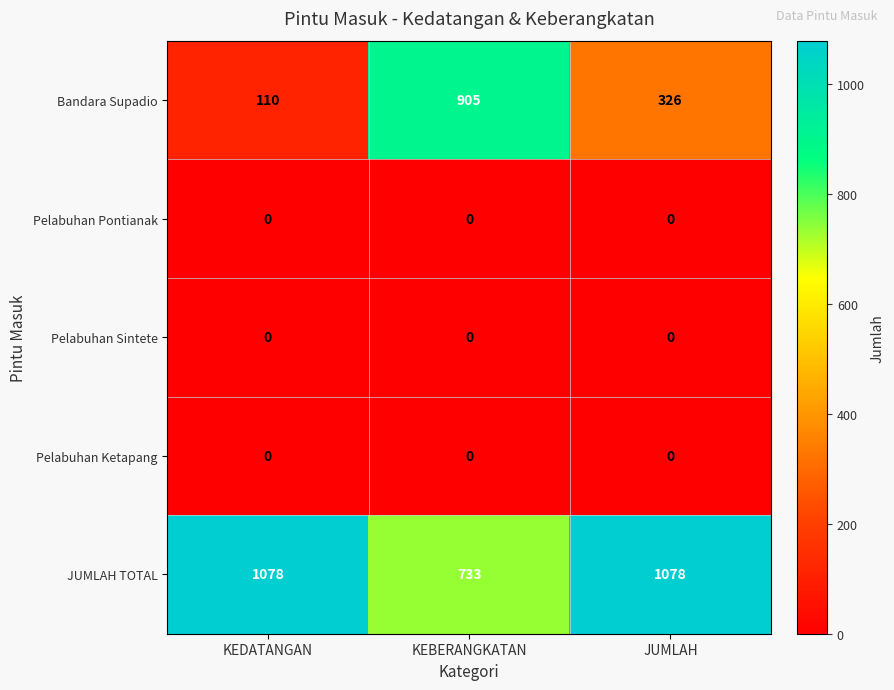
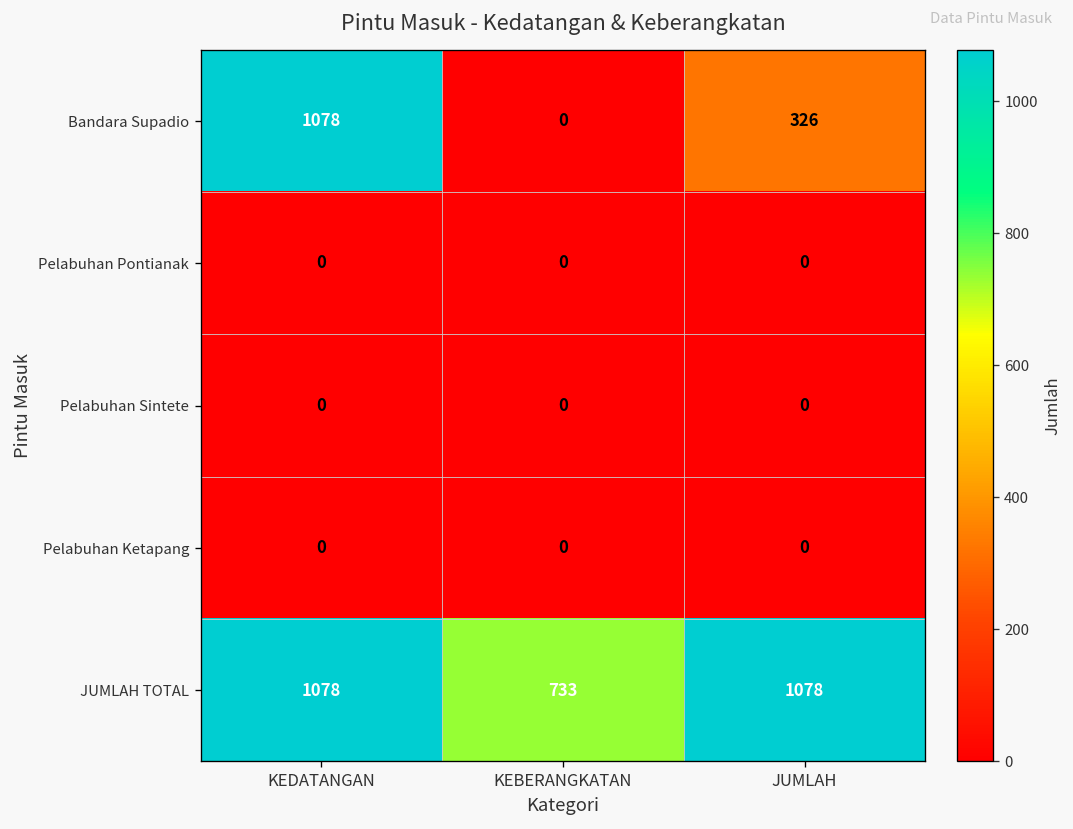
Bandara Supadio, KEDATANGAN: 110 -> 1078
Bandara Supadio, KEBERANGKATAN: 905 -> 0
